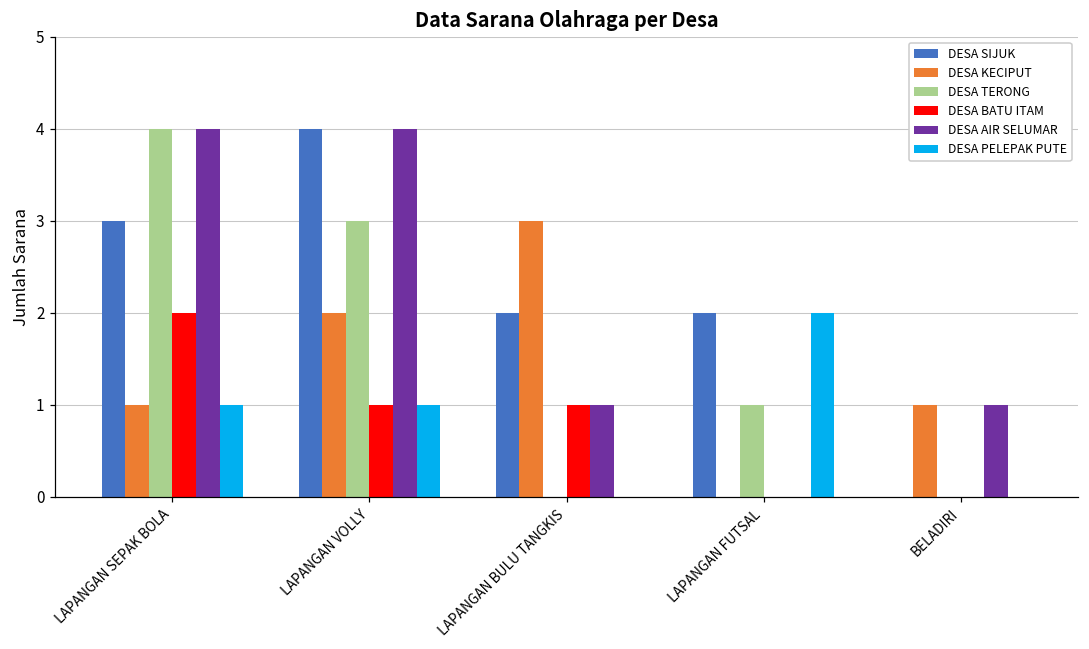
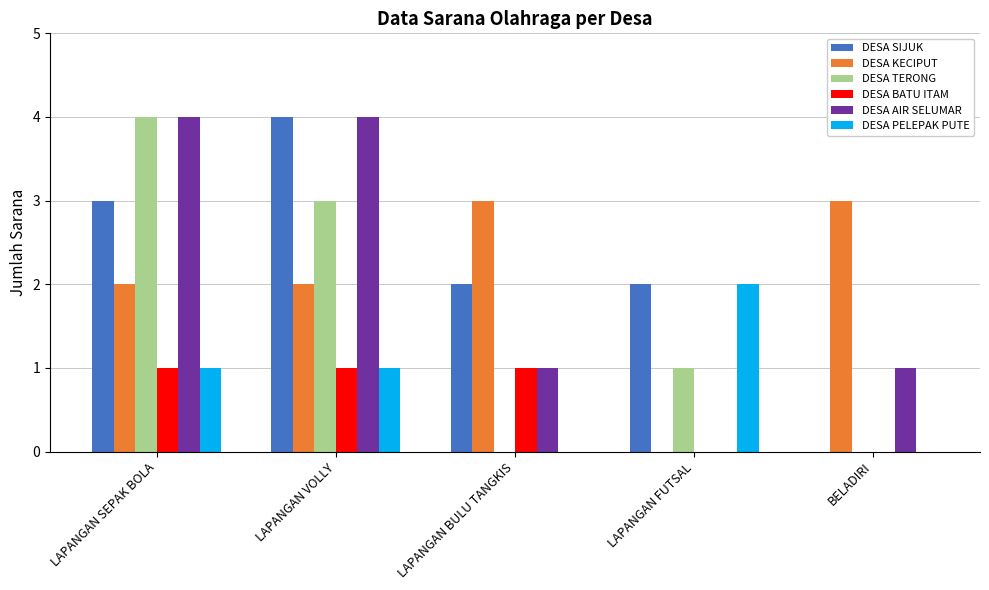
DESA KECIPUT, LAPANGAN SEPAK BOLA: 1 -> 2
DESA BATU ITAM, LAPANGAN SEPAK BOLA: 2 -> 1
DESA KECIPUT, BELADIRI: 1 -> 3
